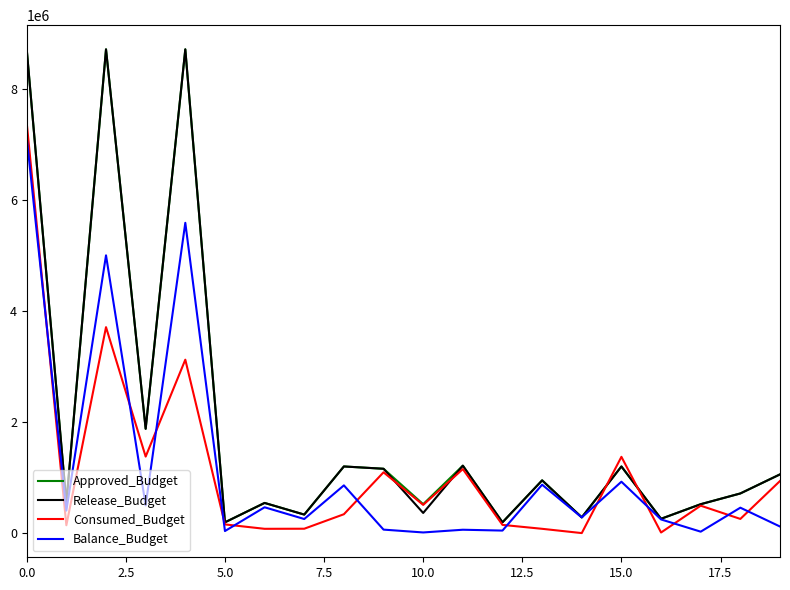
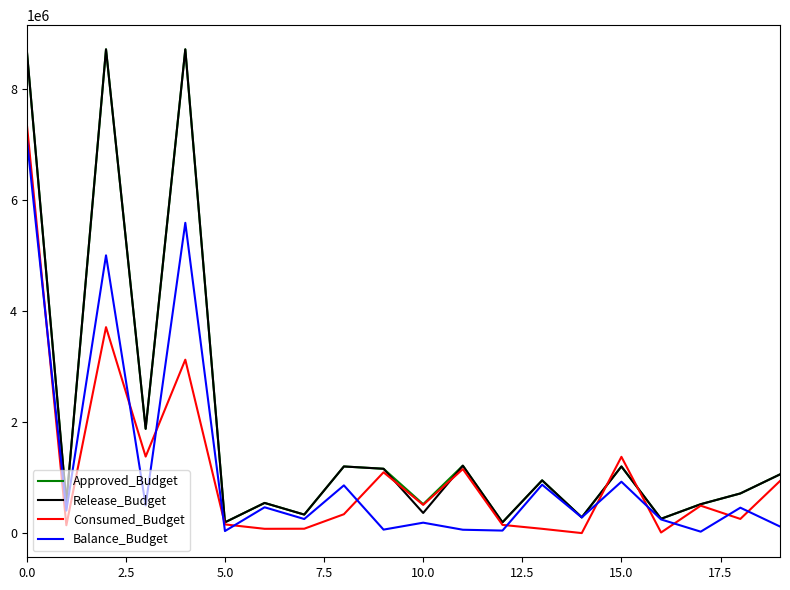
Balance_Budget, 10.0: 0 -> 200000
